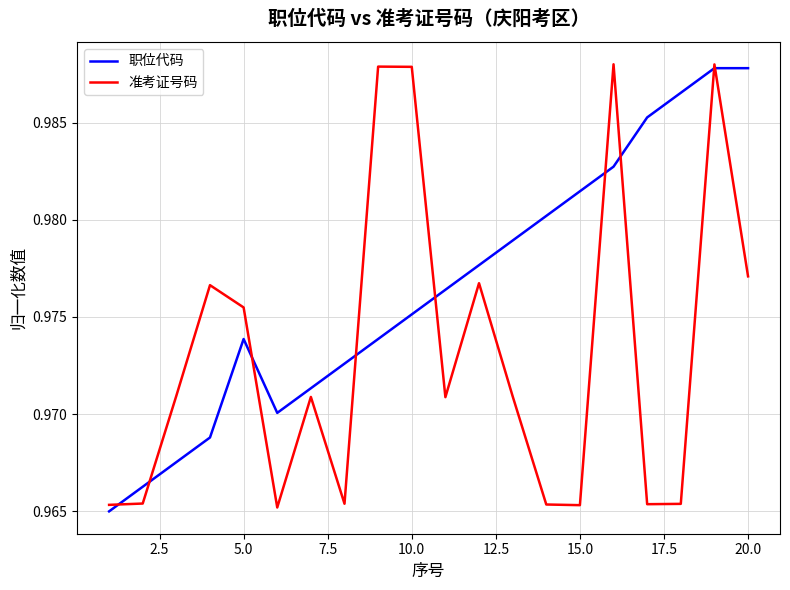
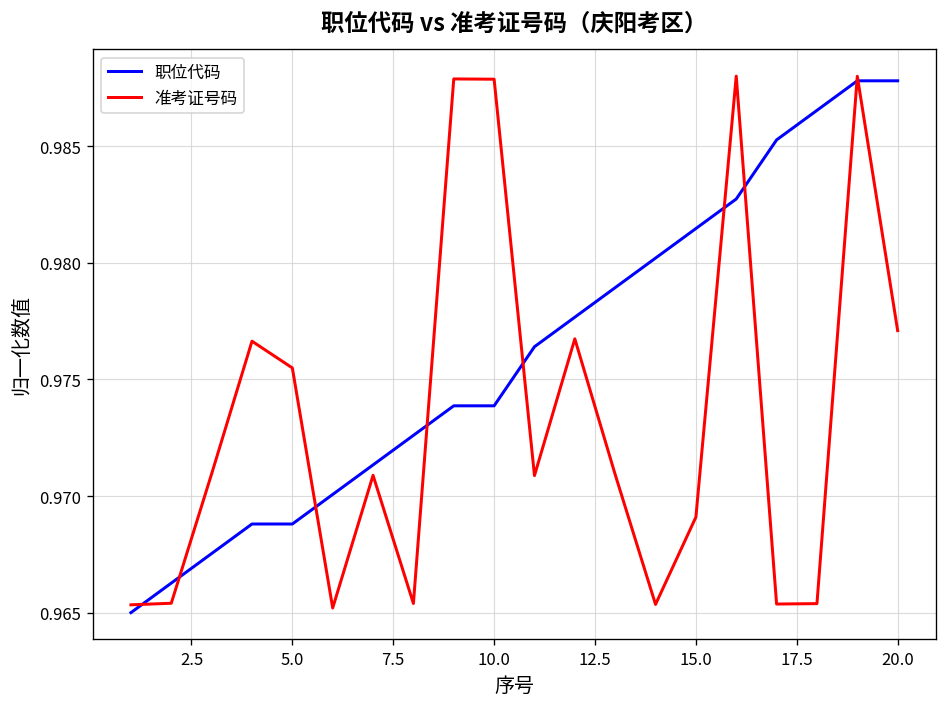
职位代码, 5.0: 0.9739 -> 0.9688
职位代码, 10.0: 0.9751 -> 0.9739
准考证号码, 15.0: 0.9653 -> 0.9691
